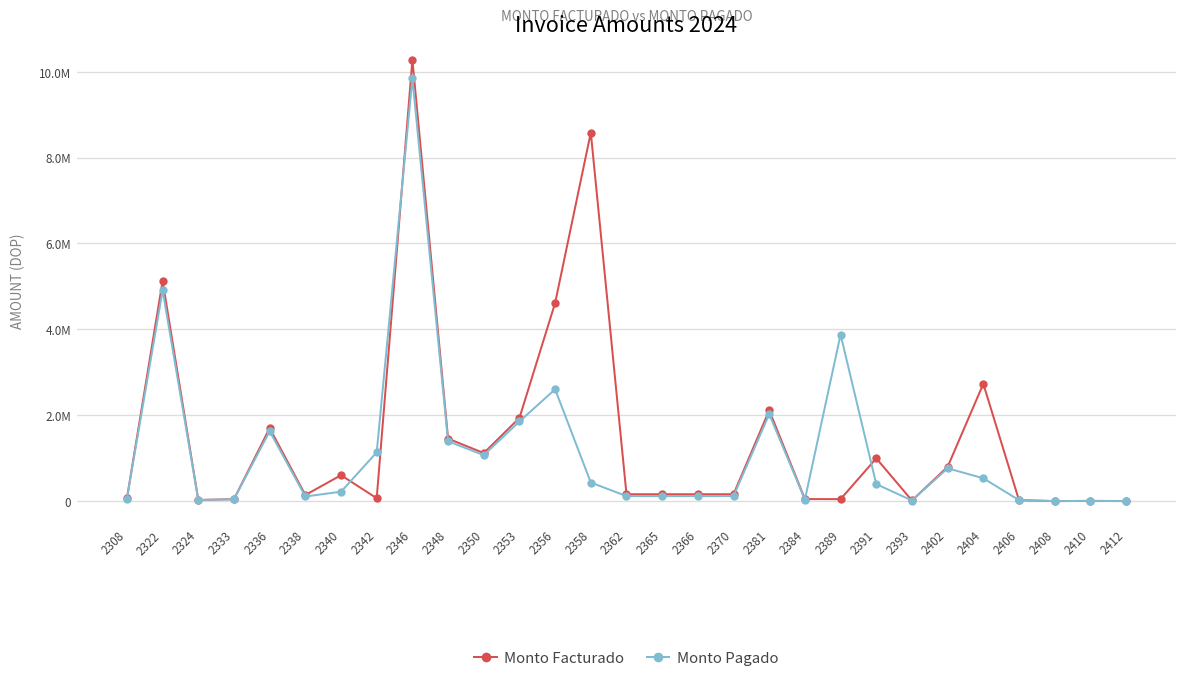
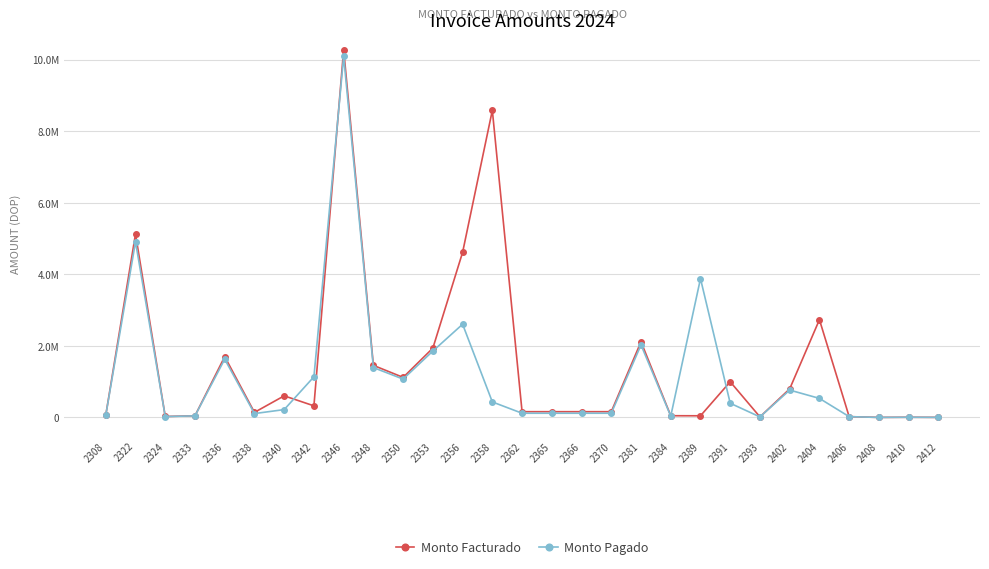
Monto Facturado, 2342: 100000 -> 300000
Monto Pagado, 2346: 9800000 -> 10100000
